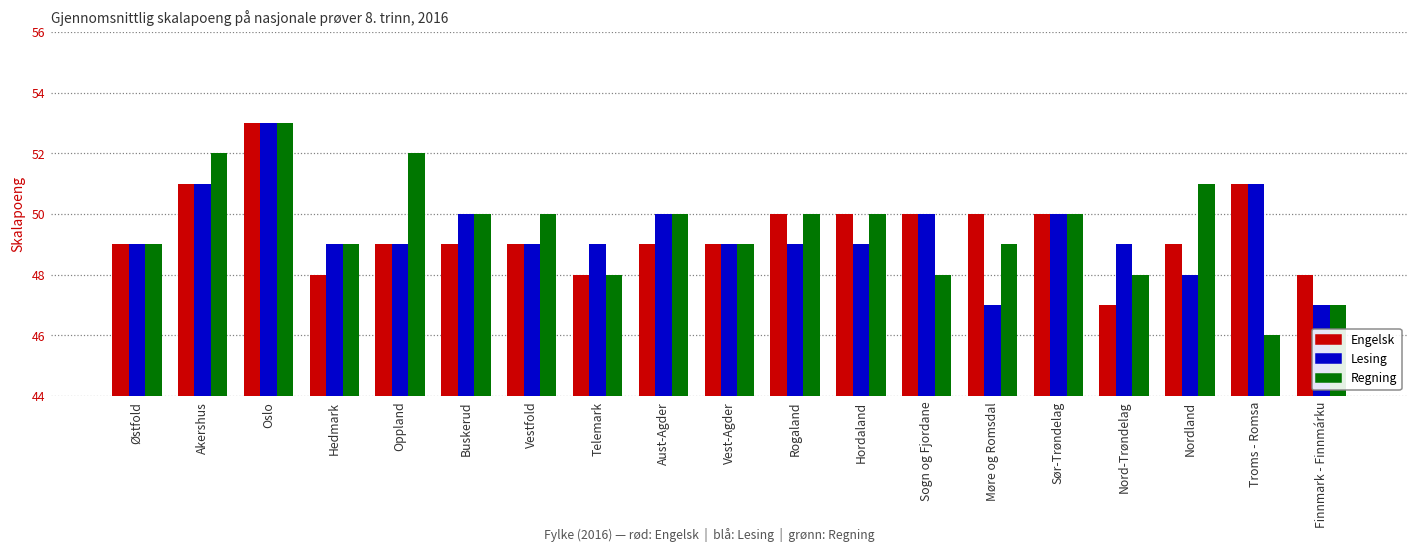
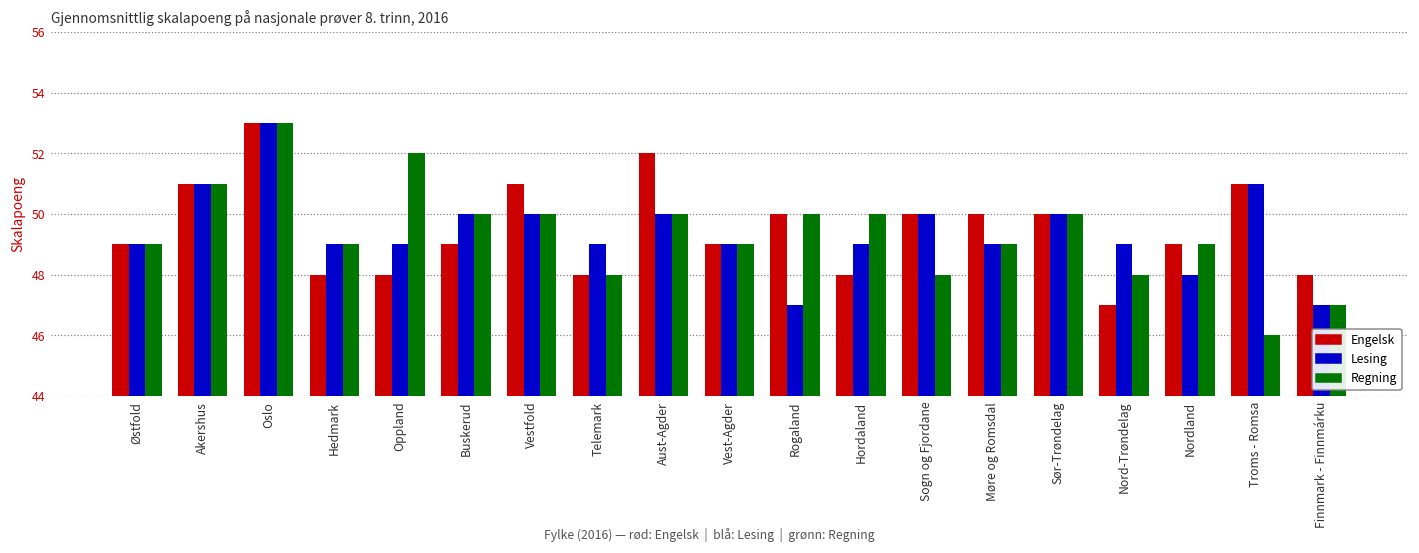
Regning, Akershus: 52 -> 51
Engelsk, Oppland: 49 -> 48
Engelsk, Vestfold: 49 -> 51
Lesing, Vestfold: 49 -> 50
Engelsk, Aust-Agder: 49 -> 52
Lesing, Rogaland: 49 -> 47
Engelsk, Hordaland: 50 -> 48
Lesing, Møre og Romsdal: 47 -> 49
Regning, Nordland: 51 -> 49
